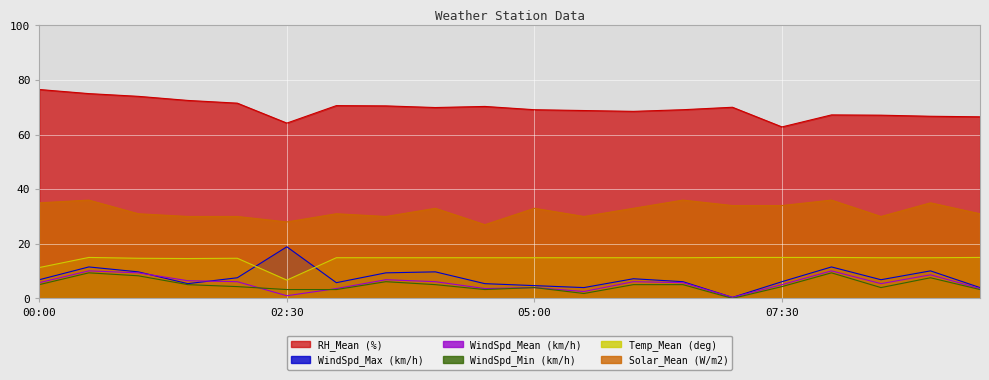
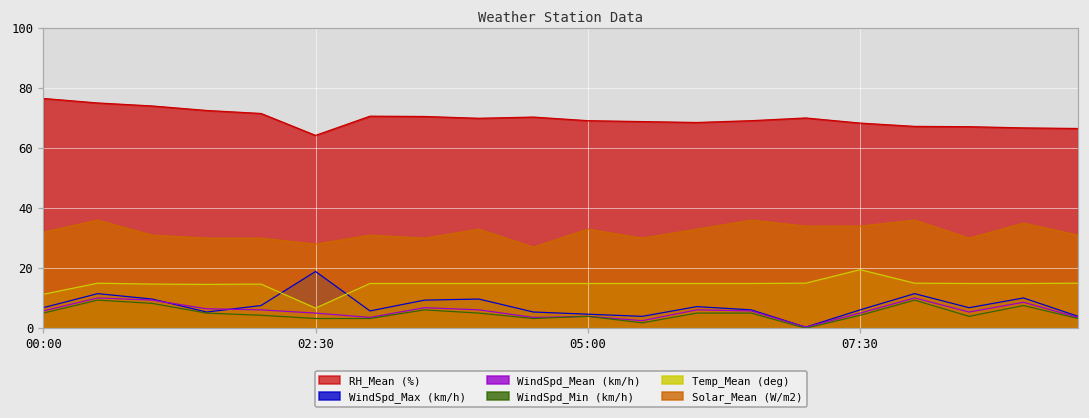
Solar_Mean (W/m2), 00:00: 35 -> 32
WindSpd_Mean (km/h), 02:30: 1 -> 5
RH_Mean (%), 07:30: 63 -> 68
Temp_Mean (deg), 07:30: 15 -> 20
